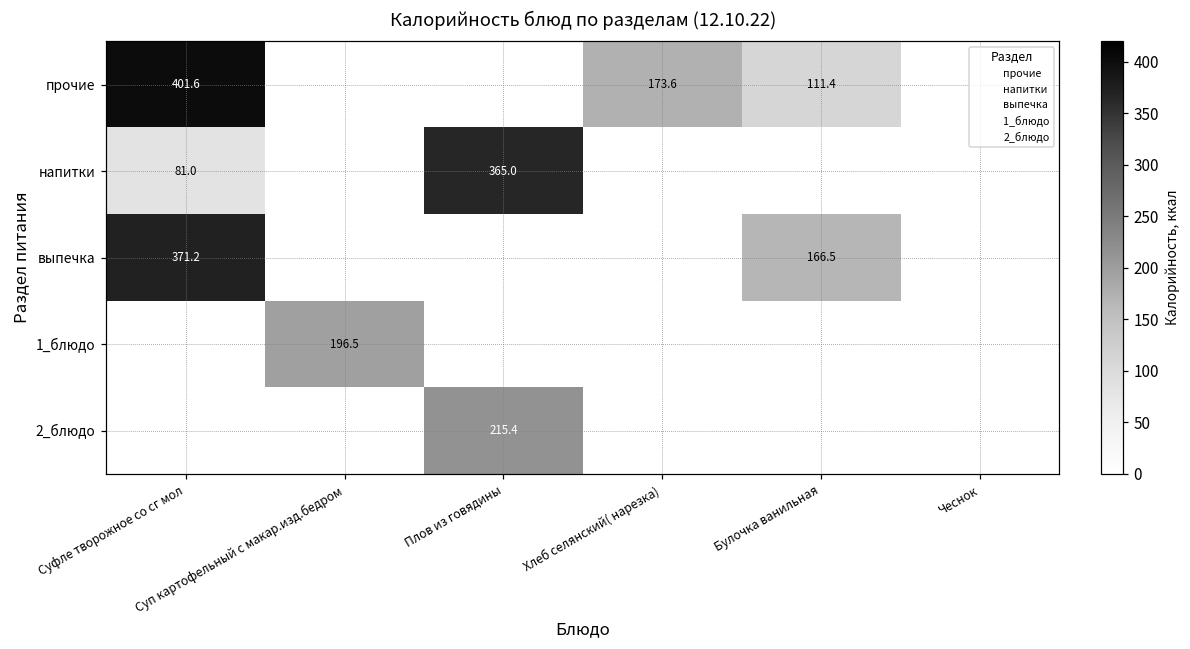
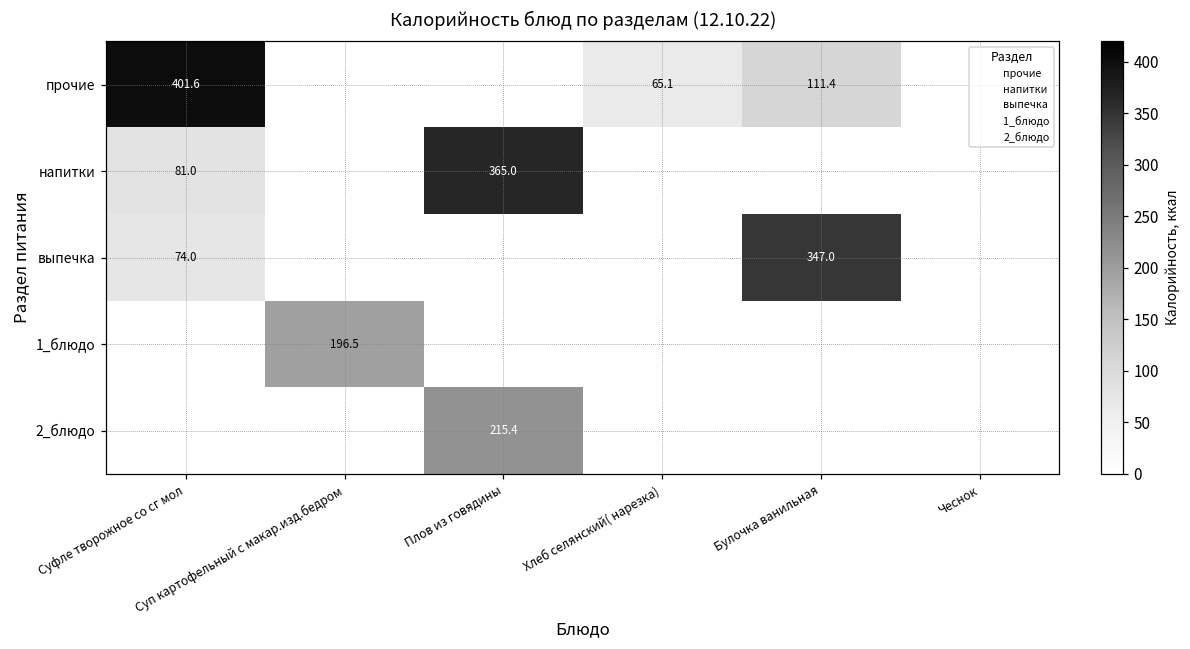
прочие, Хлеб селянский( нарезка): 173.6 -> 65.1
выпечка, Суфле творожное со сг мол: 371.2 -> 74.0
выпечка, Булочка ванильная: 166.5 -> 347.0
